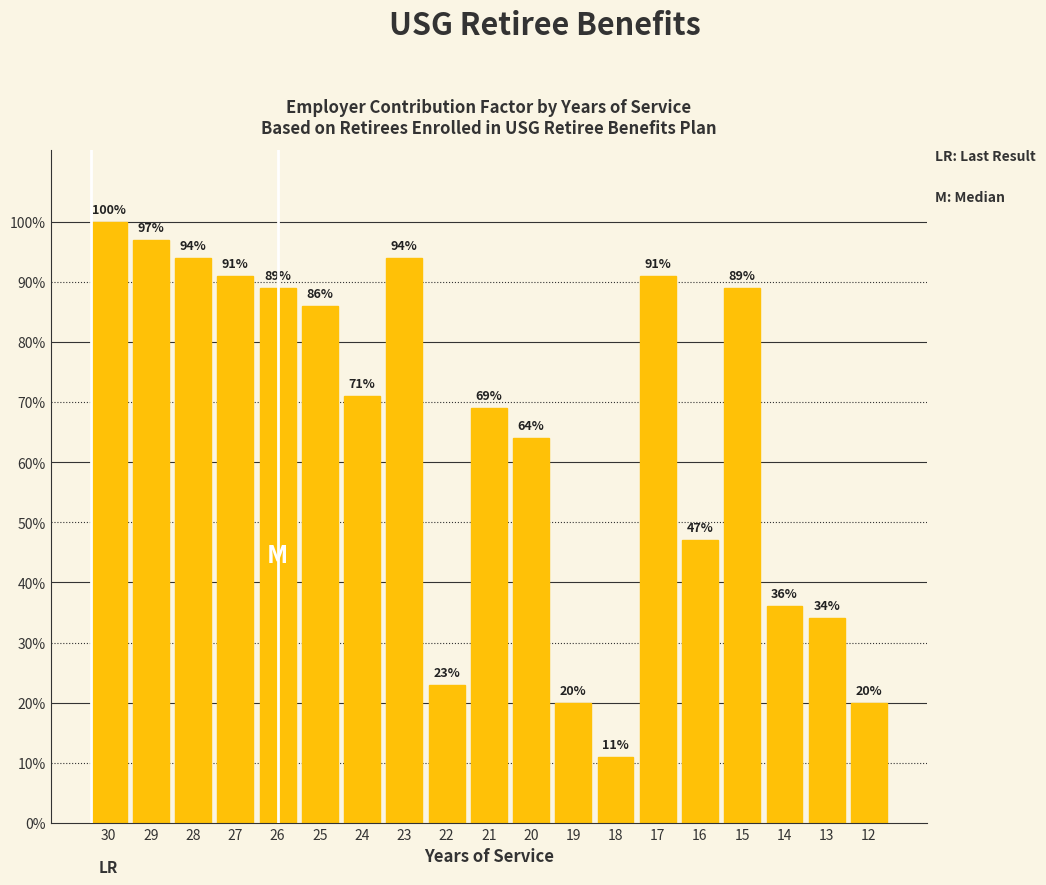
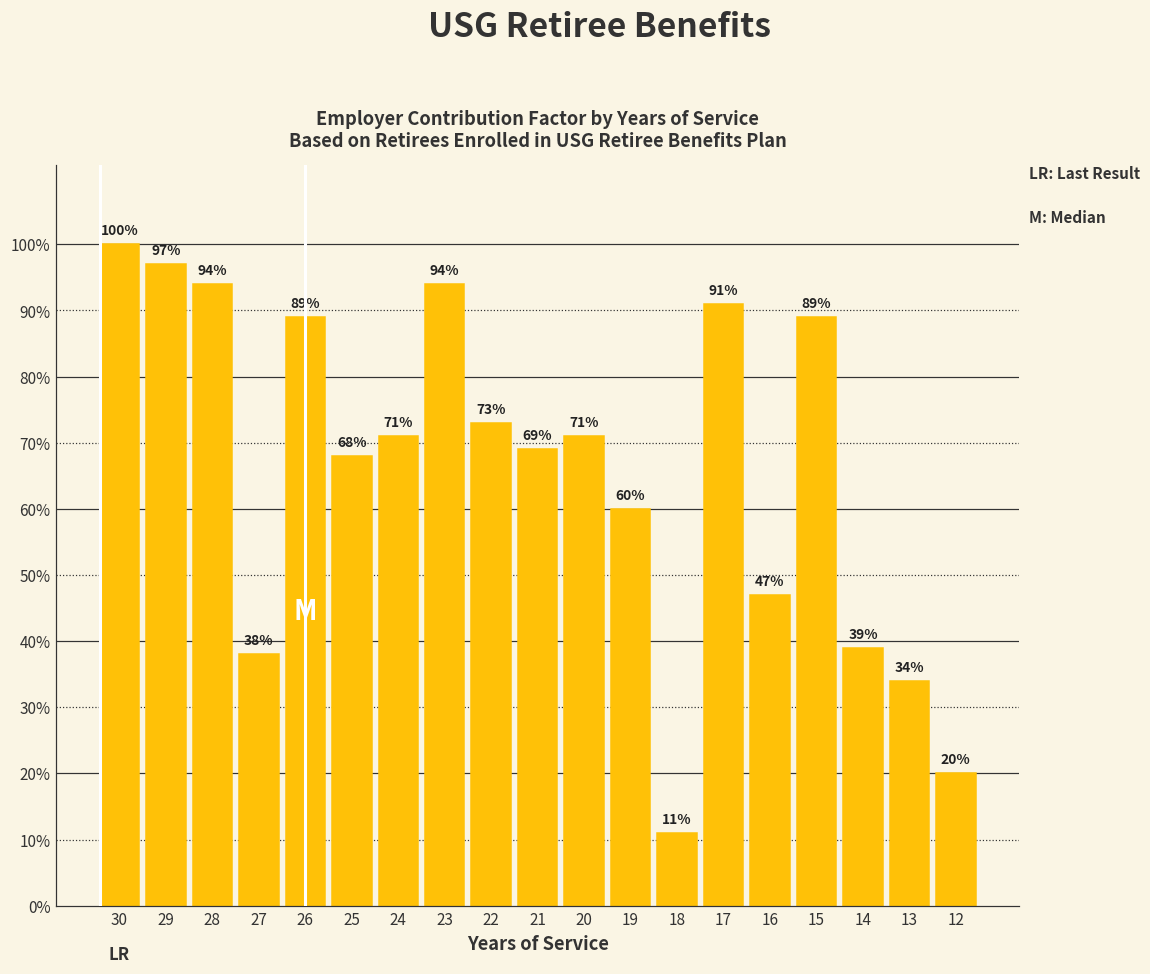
27: 91% -> 38%
25: 86% -> 68%
22: 23% -> 73%
20: 64% -> 71%
19: 20% -> 60%
14: 36% -> 39%
